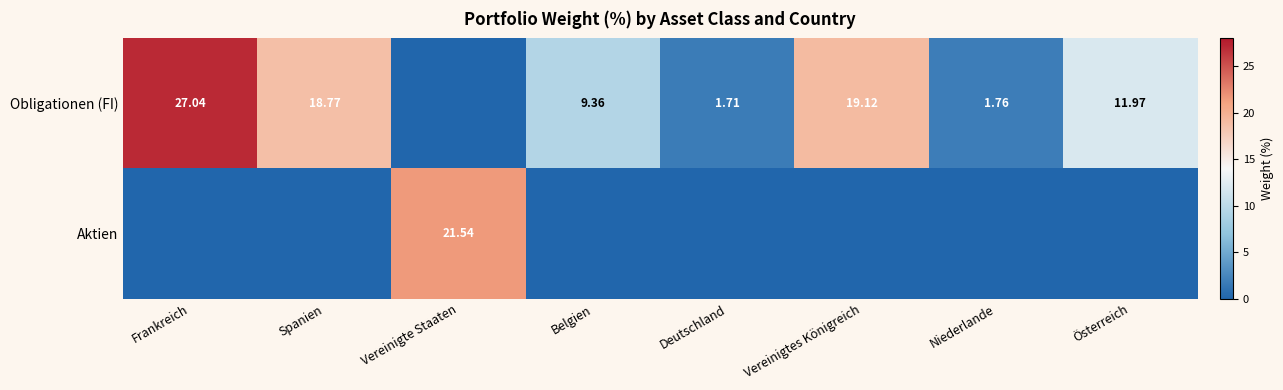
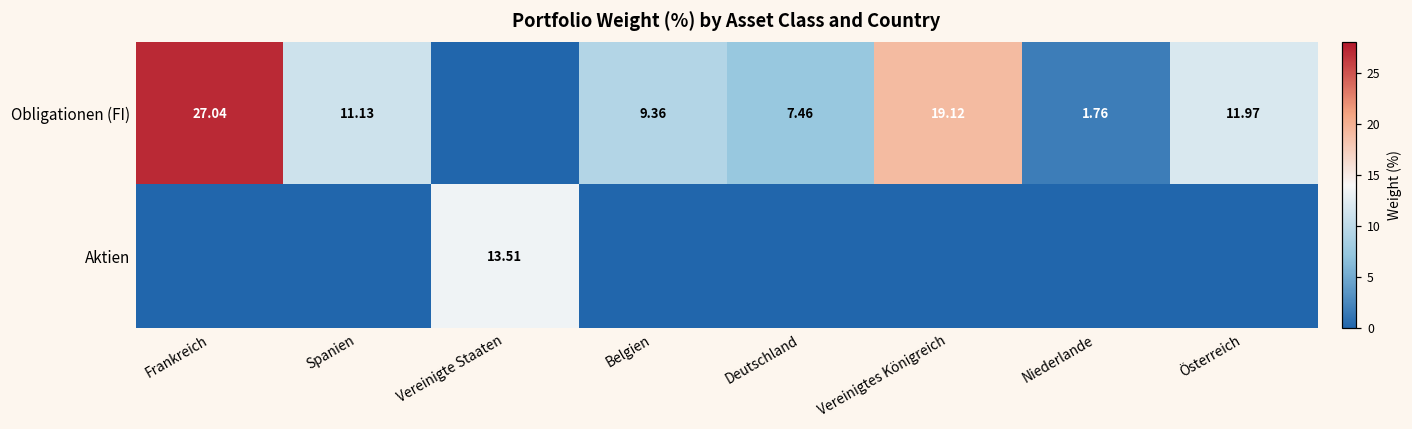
Obligationen (FI), Spanien: 18.77 -> 11.13
Obligationen (FI), Deutschland: 1.71 -> 7.46
Aktien, Vereinigte Staaten: 21.54 -> 13.51
